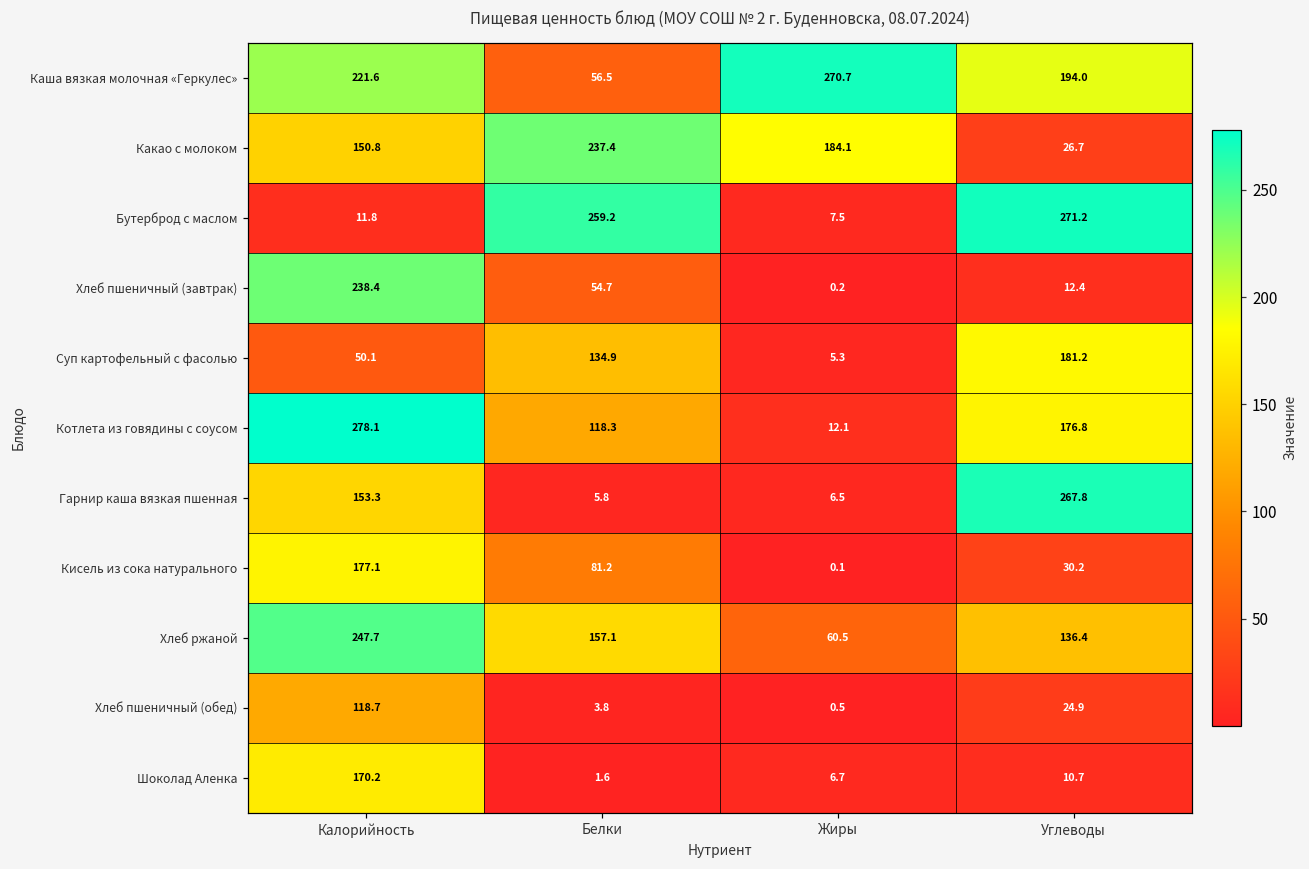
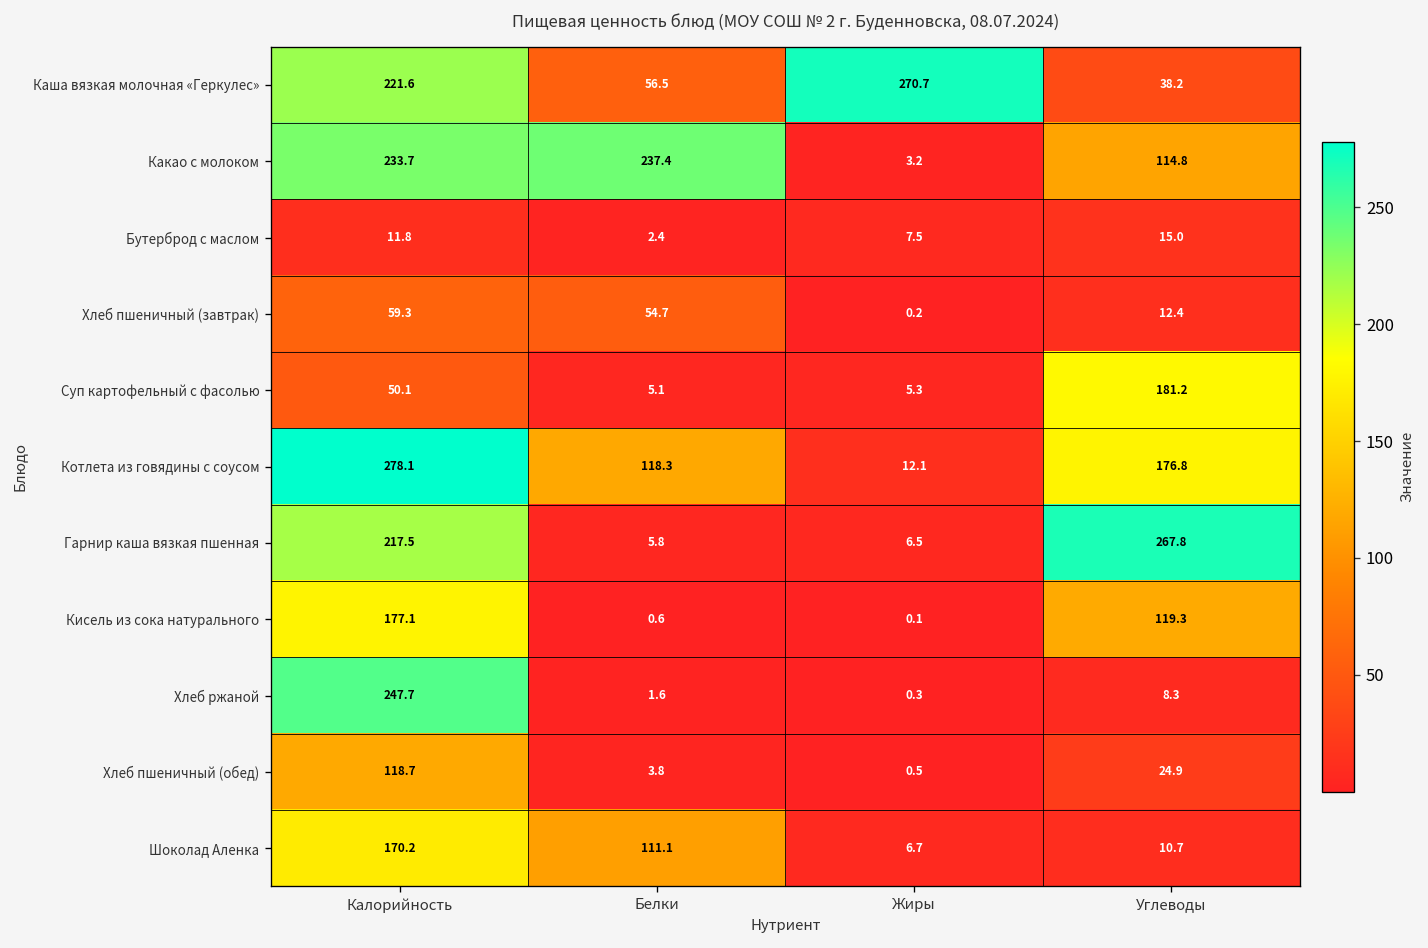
Каша вязкая молочная «Геркулес», Углеводы: 194.0 -> 38.2
Какао с молоком, Калорийность: 150.8 -> 233.7
Какао с молоком, Жиры: 184.1 -> 3.2
Какао с молоком, Углеводы: 26.7 -> 114.8
Бутерброд с маслом, Белки: 259.2 -> 2.4
Бутерброд с маслом, Углеводы: 271.2 -> 15.0
Хлеб пшеничный (завтрак), Калорийность: 238.4 -> 59.3
Суп картофельный с фасолью, Белки: 134.9 -> 5.1
Гарнир каша вязкая пшенная, Калорийность: 153.3 -> 217.5
Кисель из сока натурального, Белки: 81.2 -> 0.6
Кисель из сока натурального, Углеводы: 30.2 -> 119.3
Хлеб ржаной, Белки: 157.1 -> 1.6
Хлеб ржаной, Жиры: 60.5 -> 0.3
Хлеб ржаной, Углеводы: 136.4 -> 8.3
Шоколад Аленка, Белки: 1.6 -> 111.1
